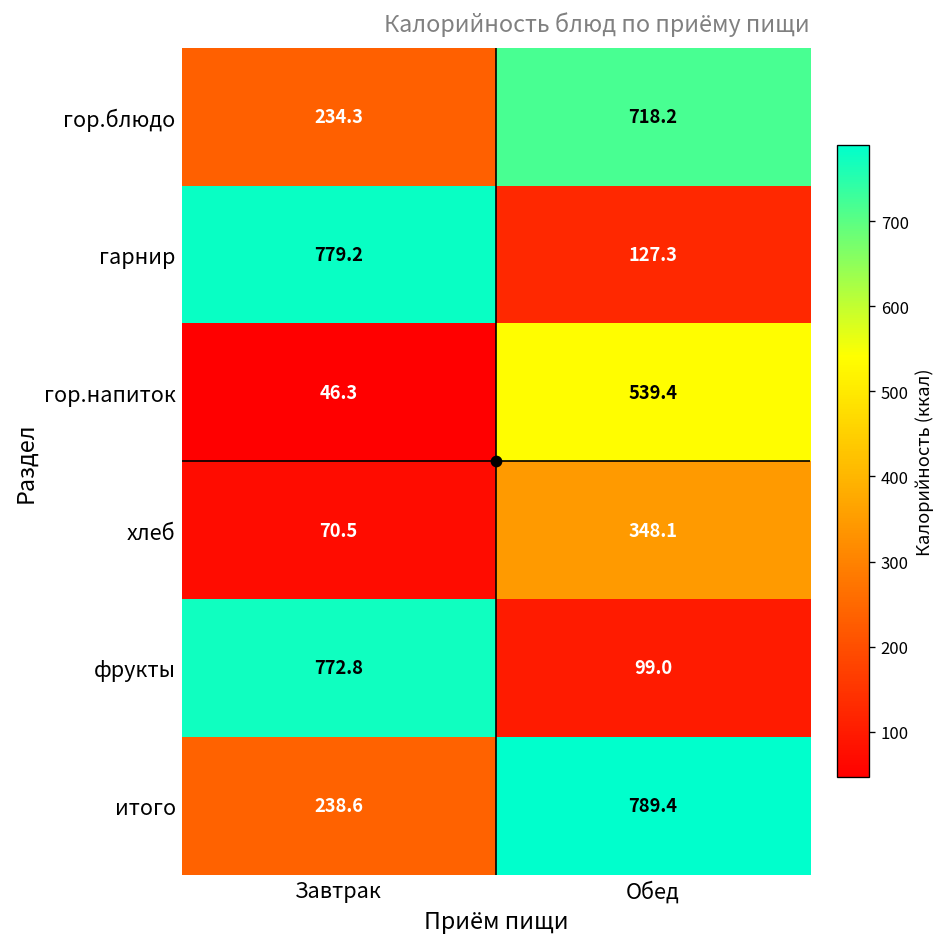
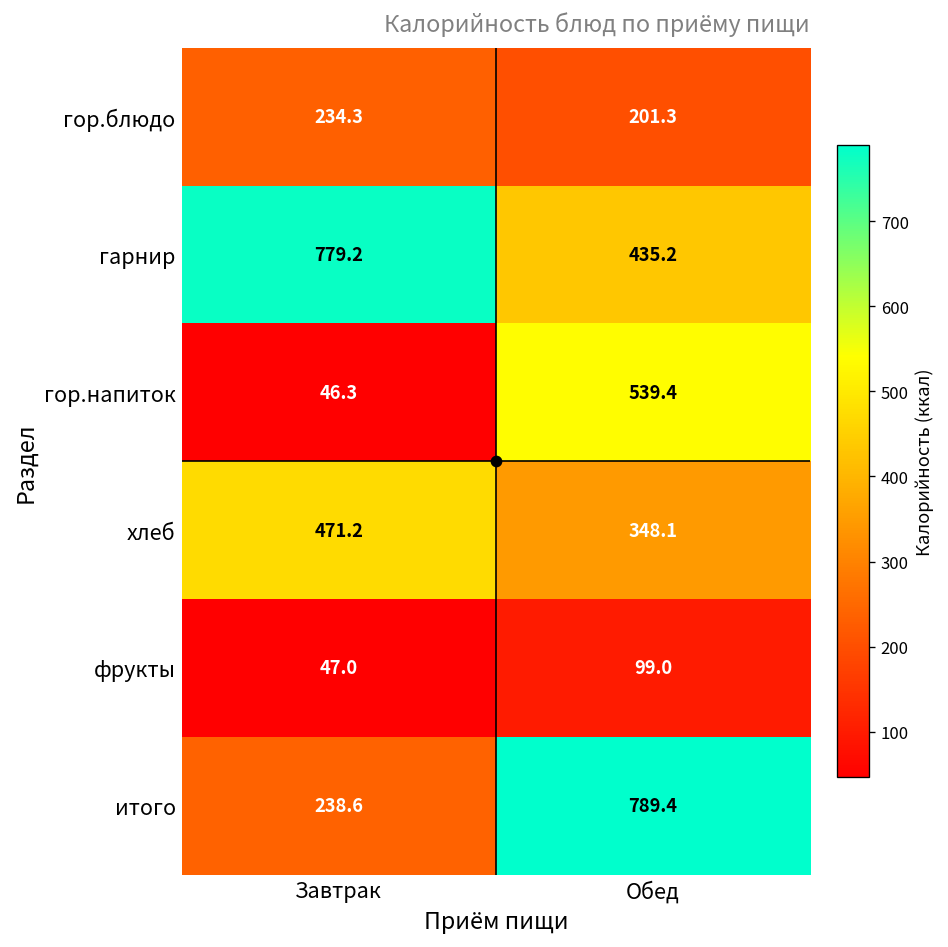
гор.блюдо, Обед: 718.2 -> 201.3
гарнир, Обед: 127.3 -> 435.2
хлеб, Завтрак: 70.5 -> 471.2
фрукты, Завтрак: 772.8 -> 47.0
